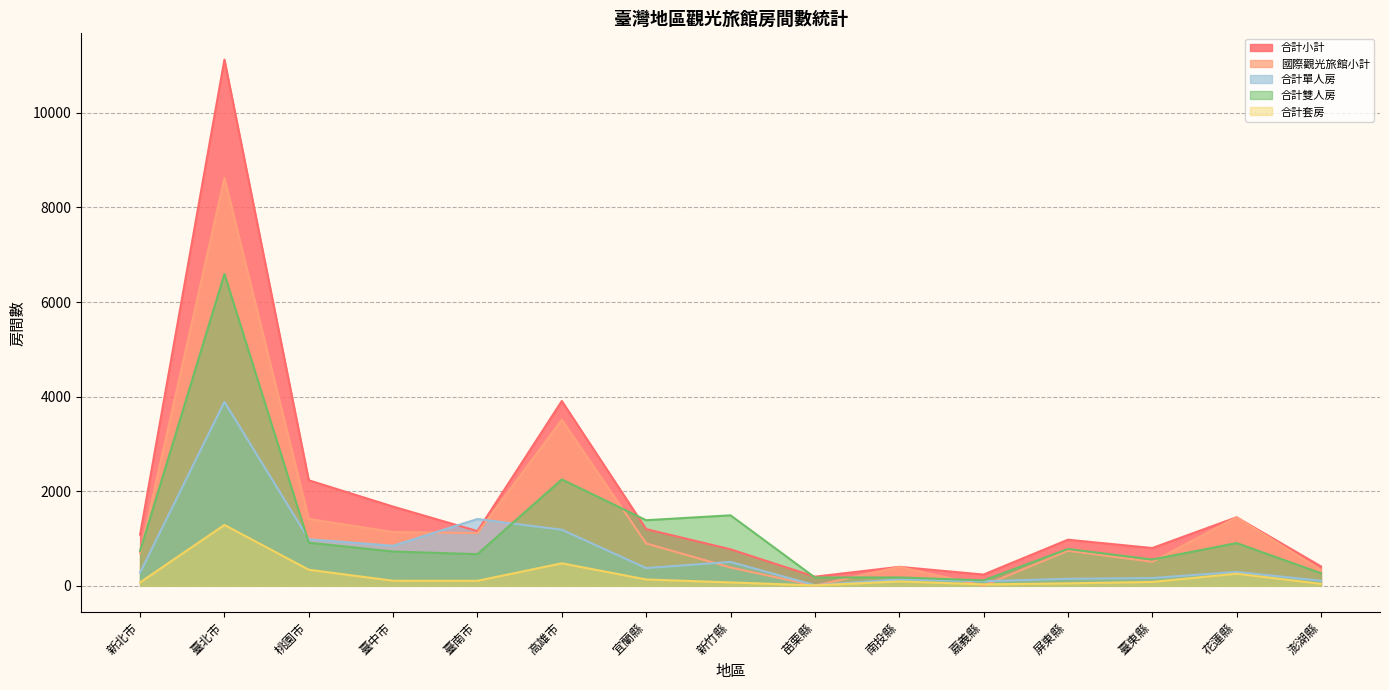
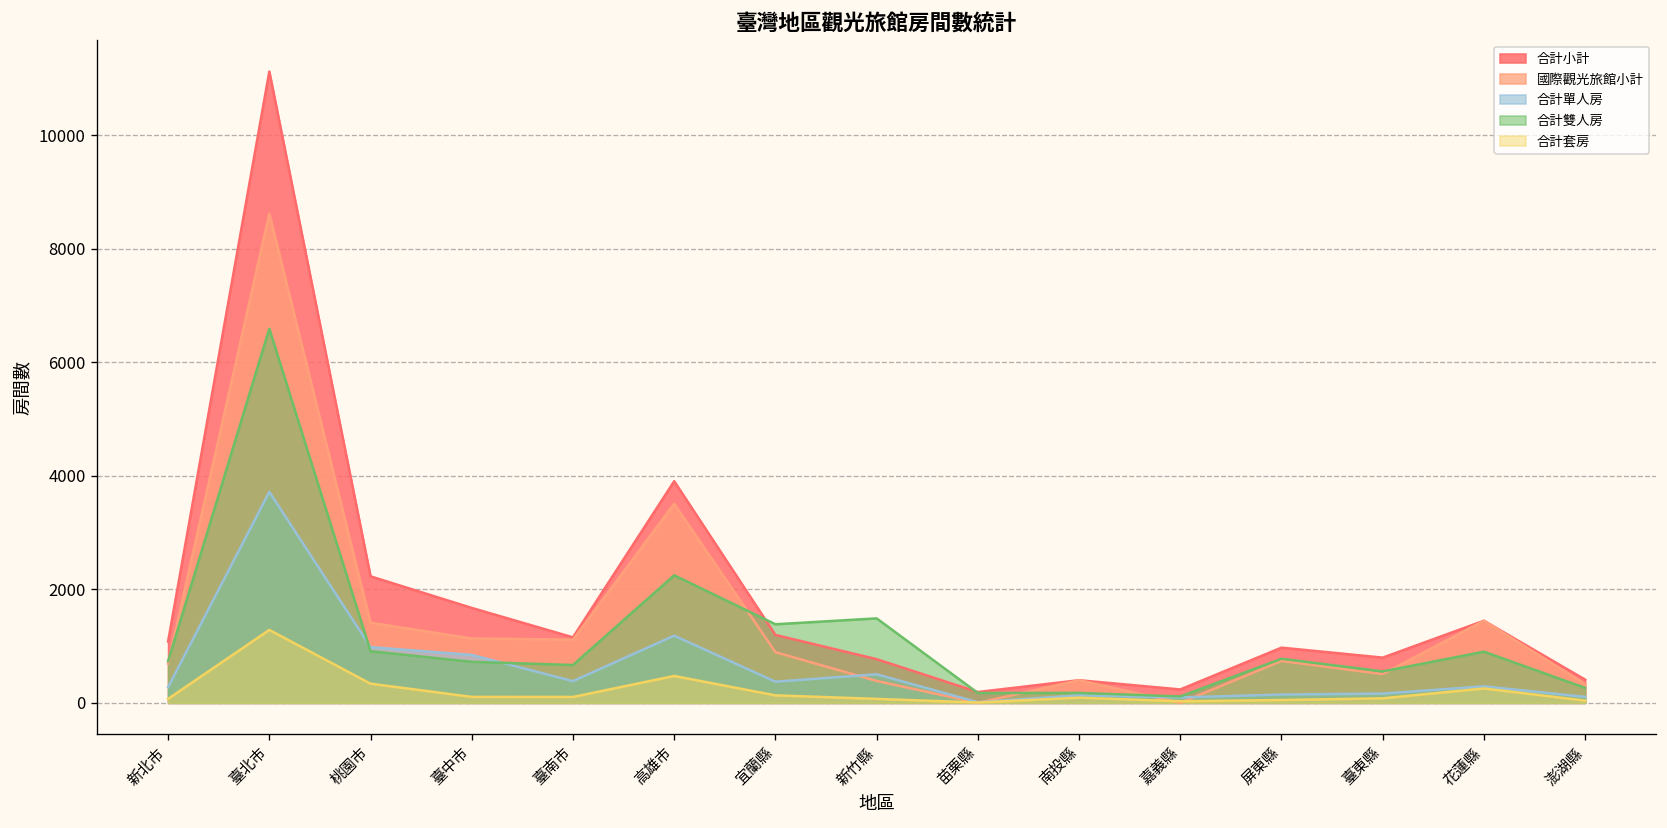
合計單人房, 臺北市: 3900 -> 3700
合計單人房, 臺南市: 1400 -> 400
